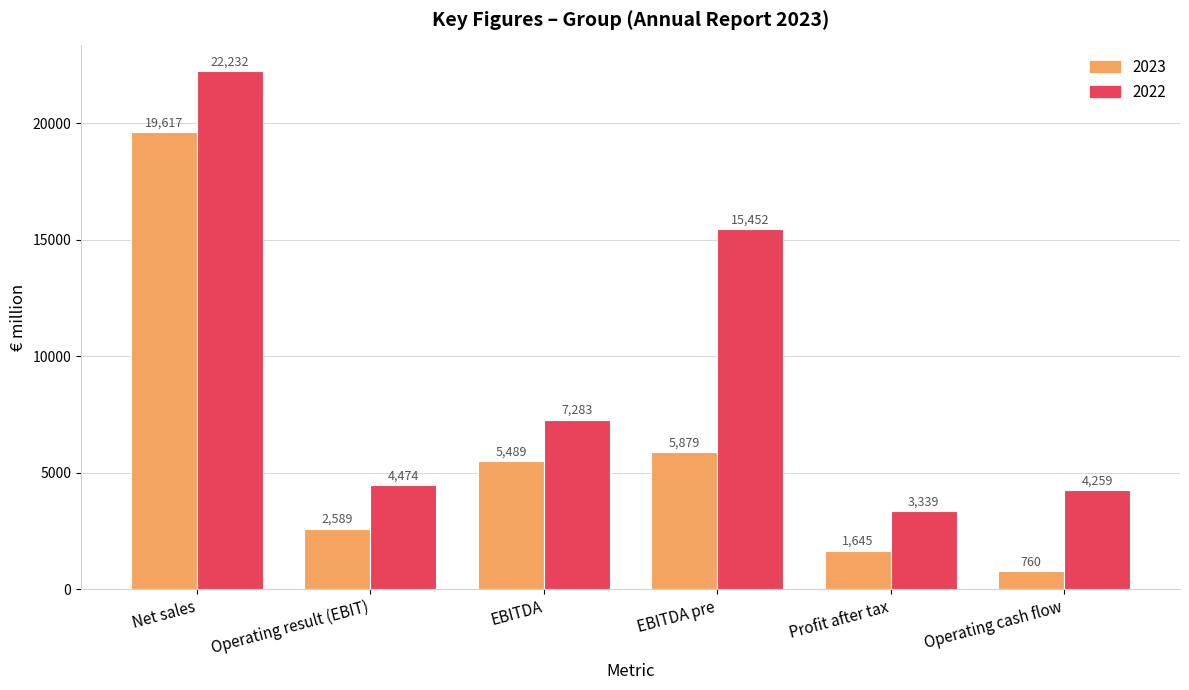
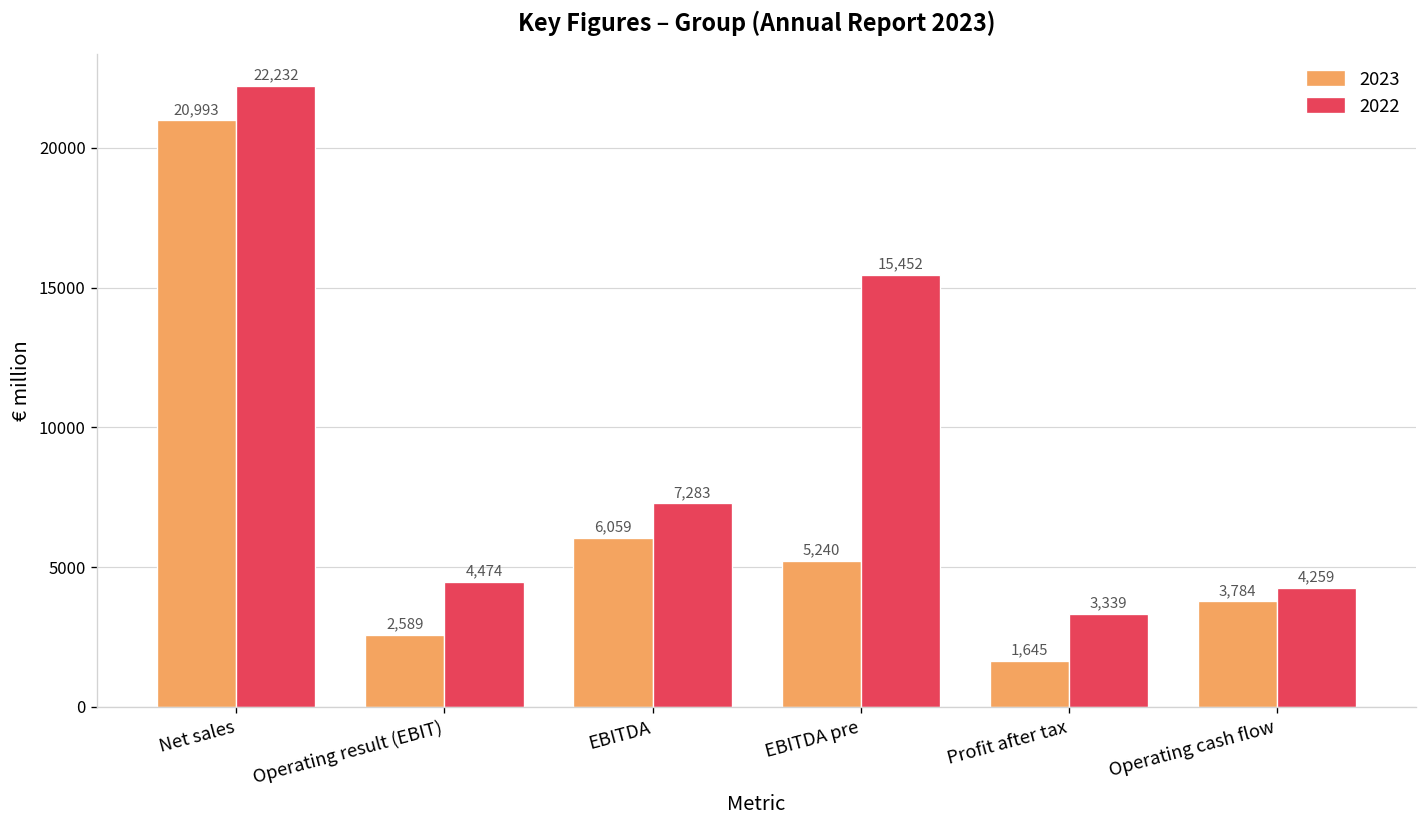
2023, Net sales: 19,617 -> 20,993
2023, EBITDA: 5,489 -> 6,059
2023, EBITDA pre: 5,879 -> 5,240
2023, Operating cash flow: 760 -> 3,784
